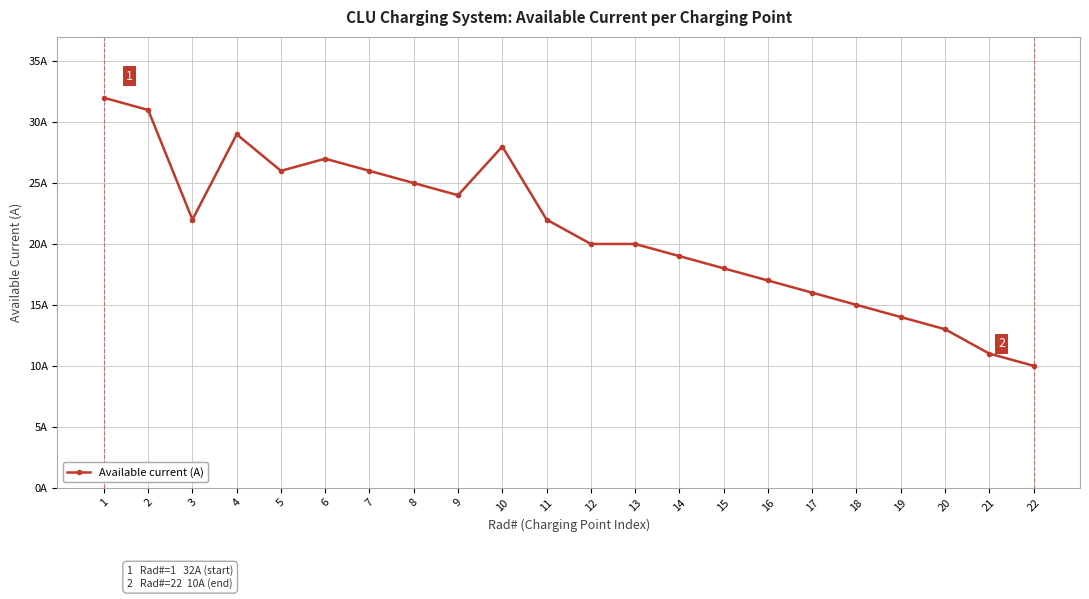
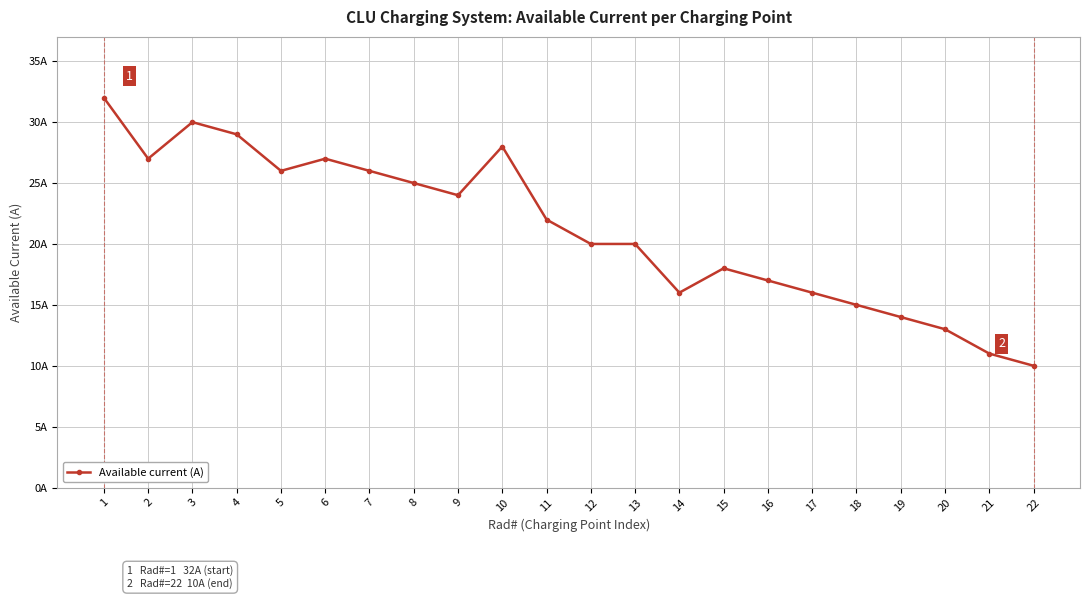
2: 31A -> 27A
3: 22A -> 30A
14: 19A -> 16A
